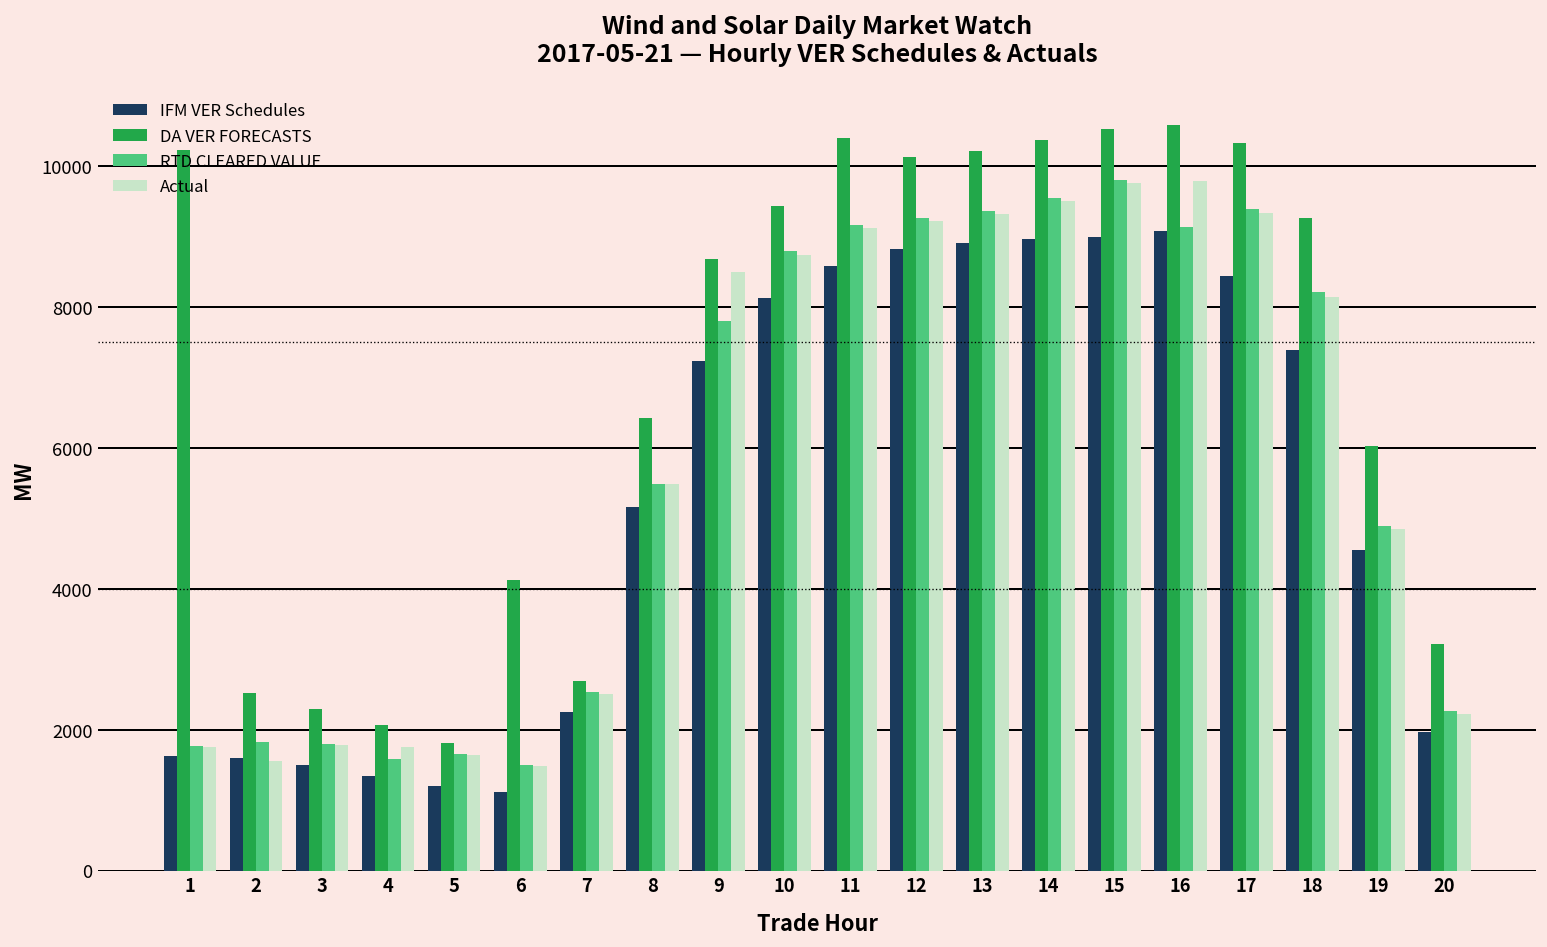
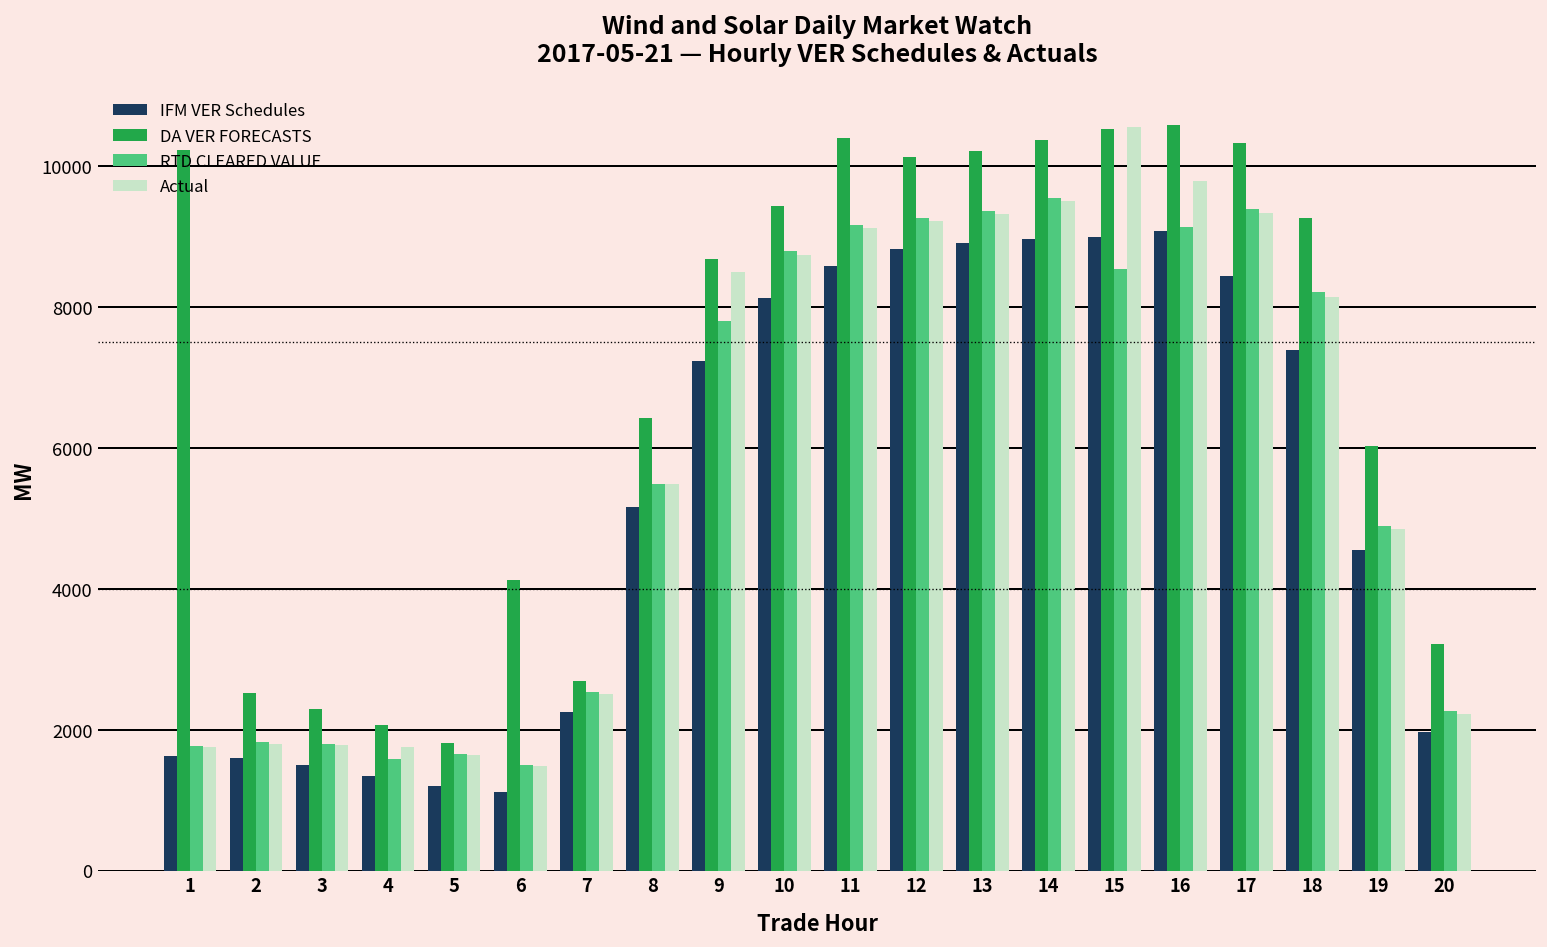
Actual, 2: 1600 -> 1800
RTD CLEARED VALUE, 15: 9800 -> 8500
Actual, 15: 9800 -> 10600
